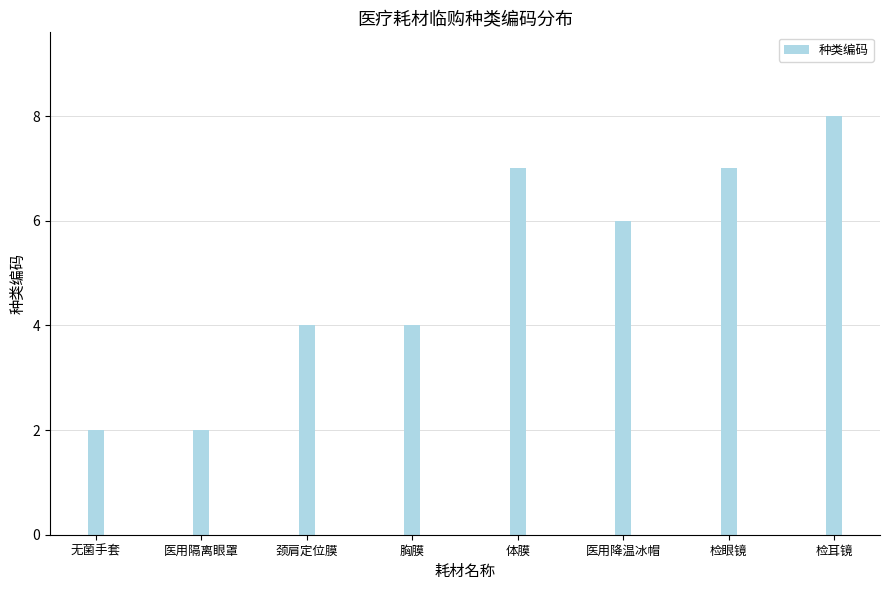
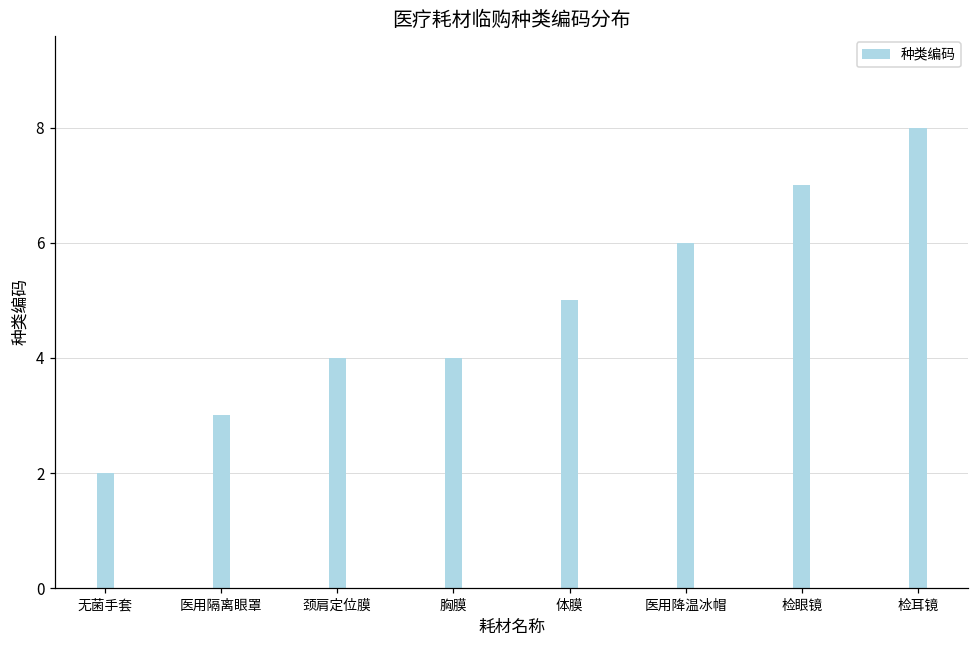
医用隔离眼罩: 2 -> 3
体膜: 7 -> 5
